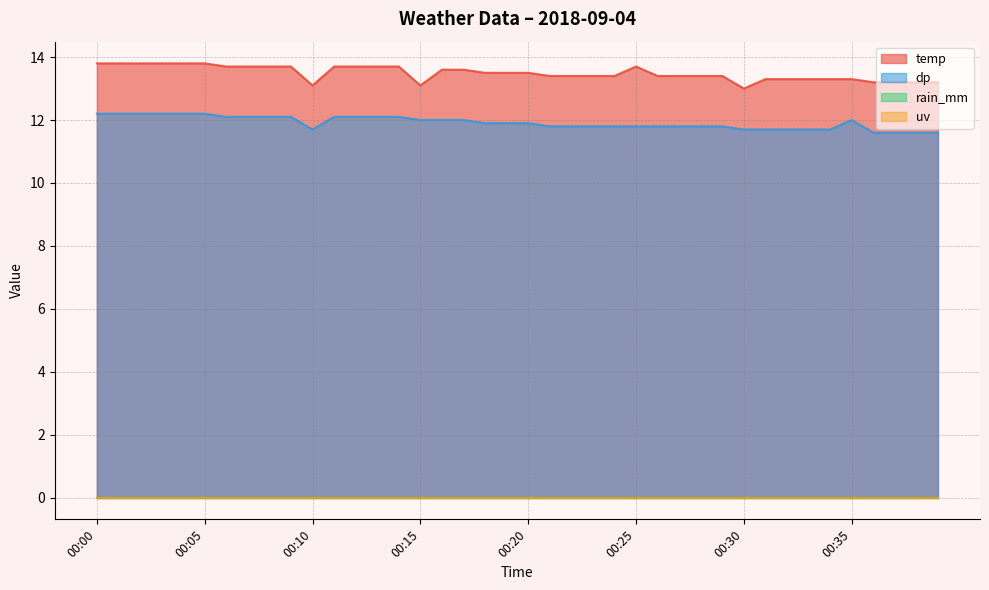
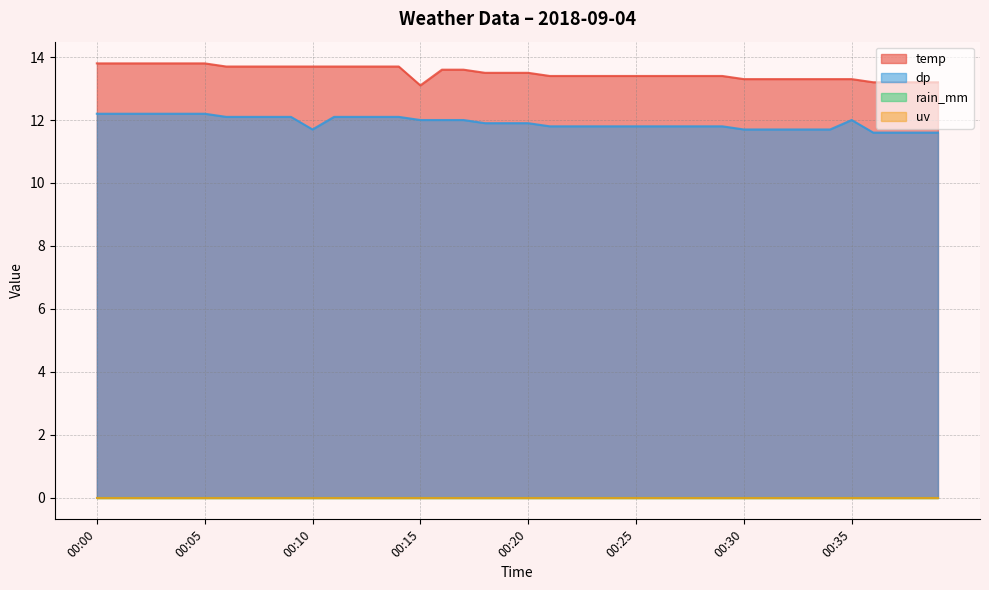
temp, 00:10: 13.1 -> 13.7
temp, 00:25: 13.7 -> 13.4
temp, 00:30: 13.0 -> 13.3
